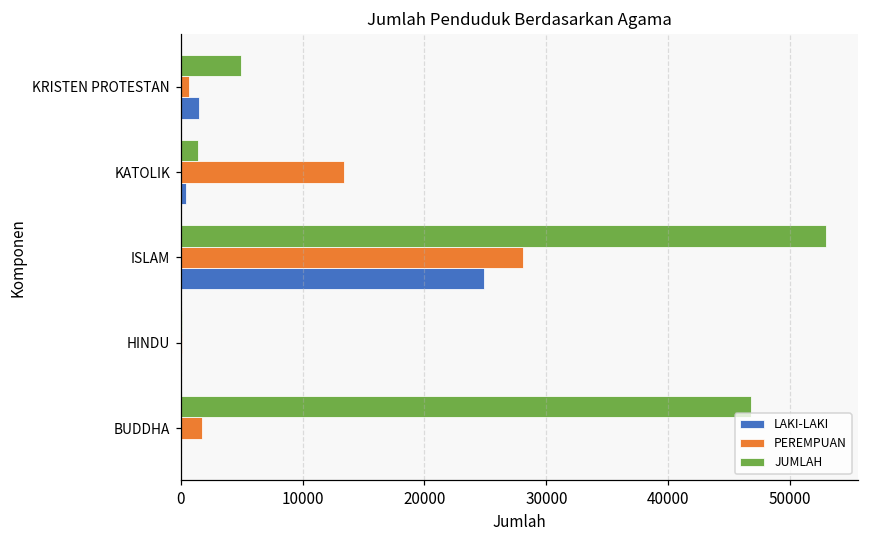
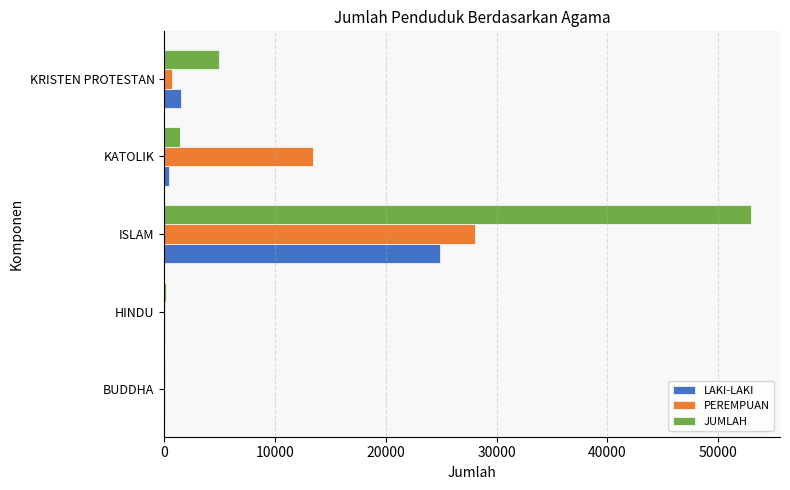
JUMLAH, BUDDHA: 46800 -> 100
PEREMPUAN, BUDDHA: 1800 -> 0
